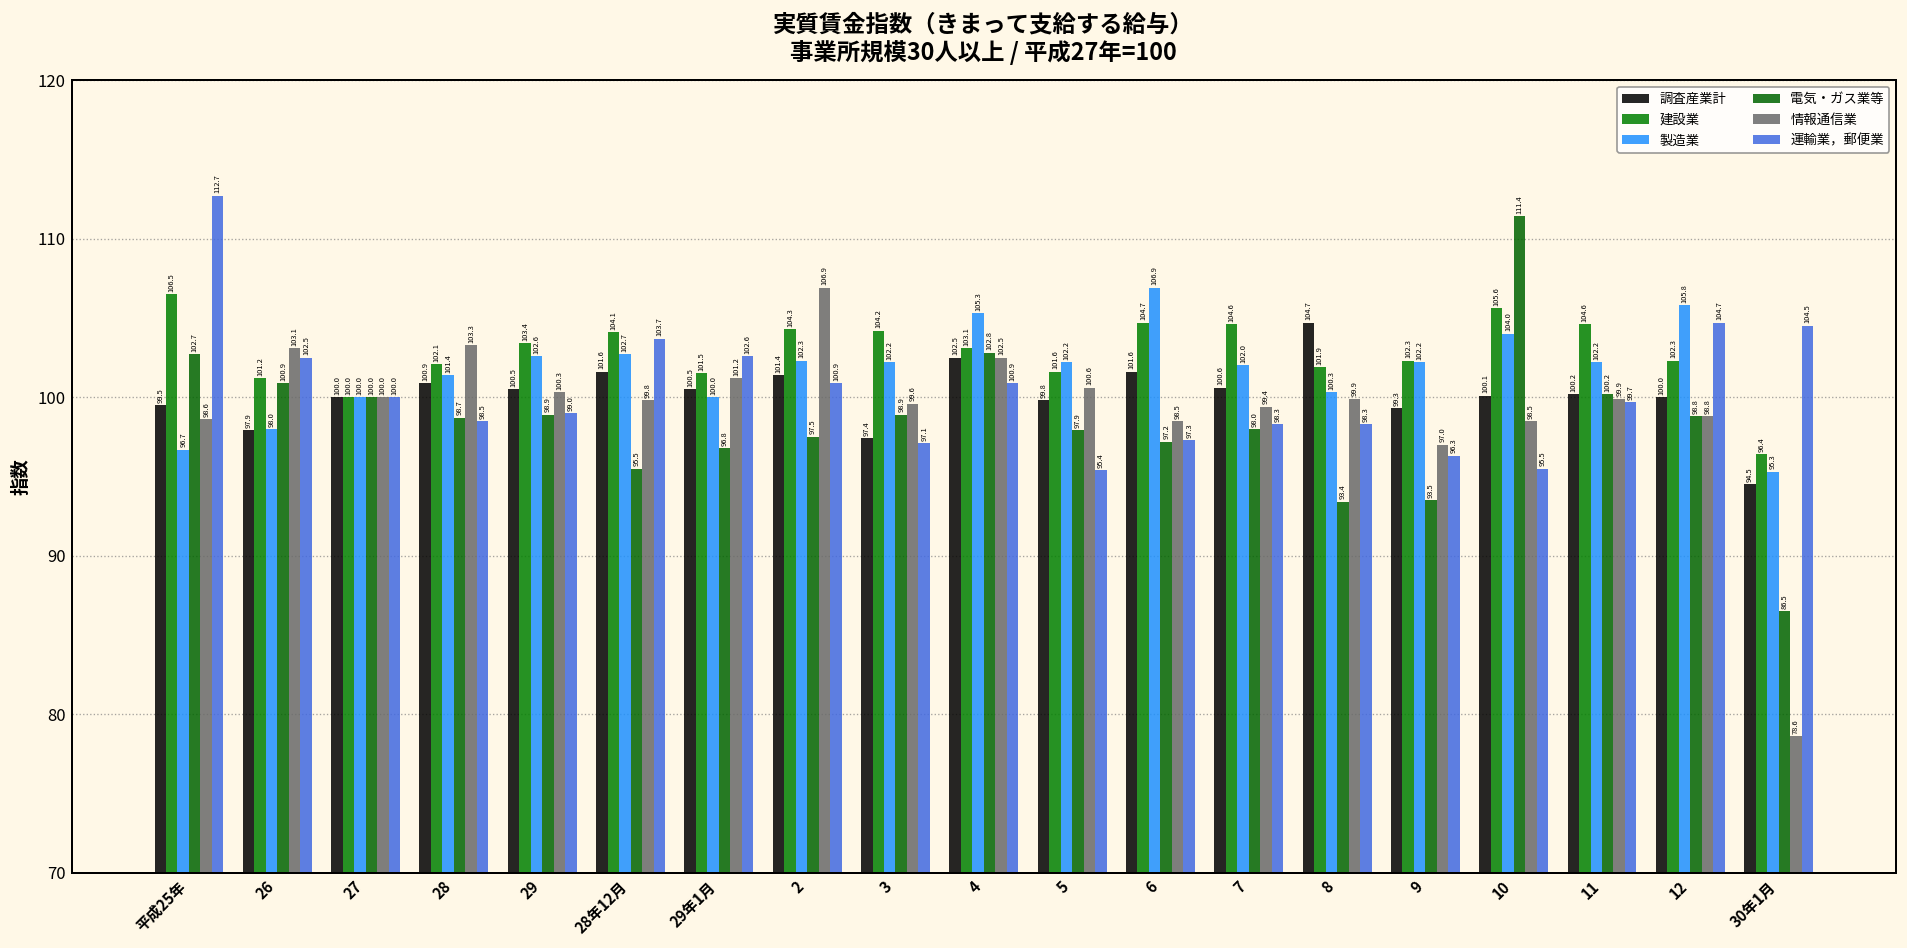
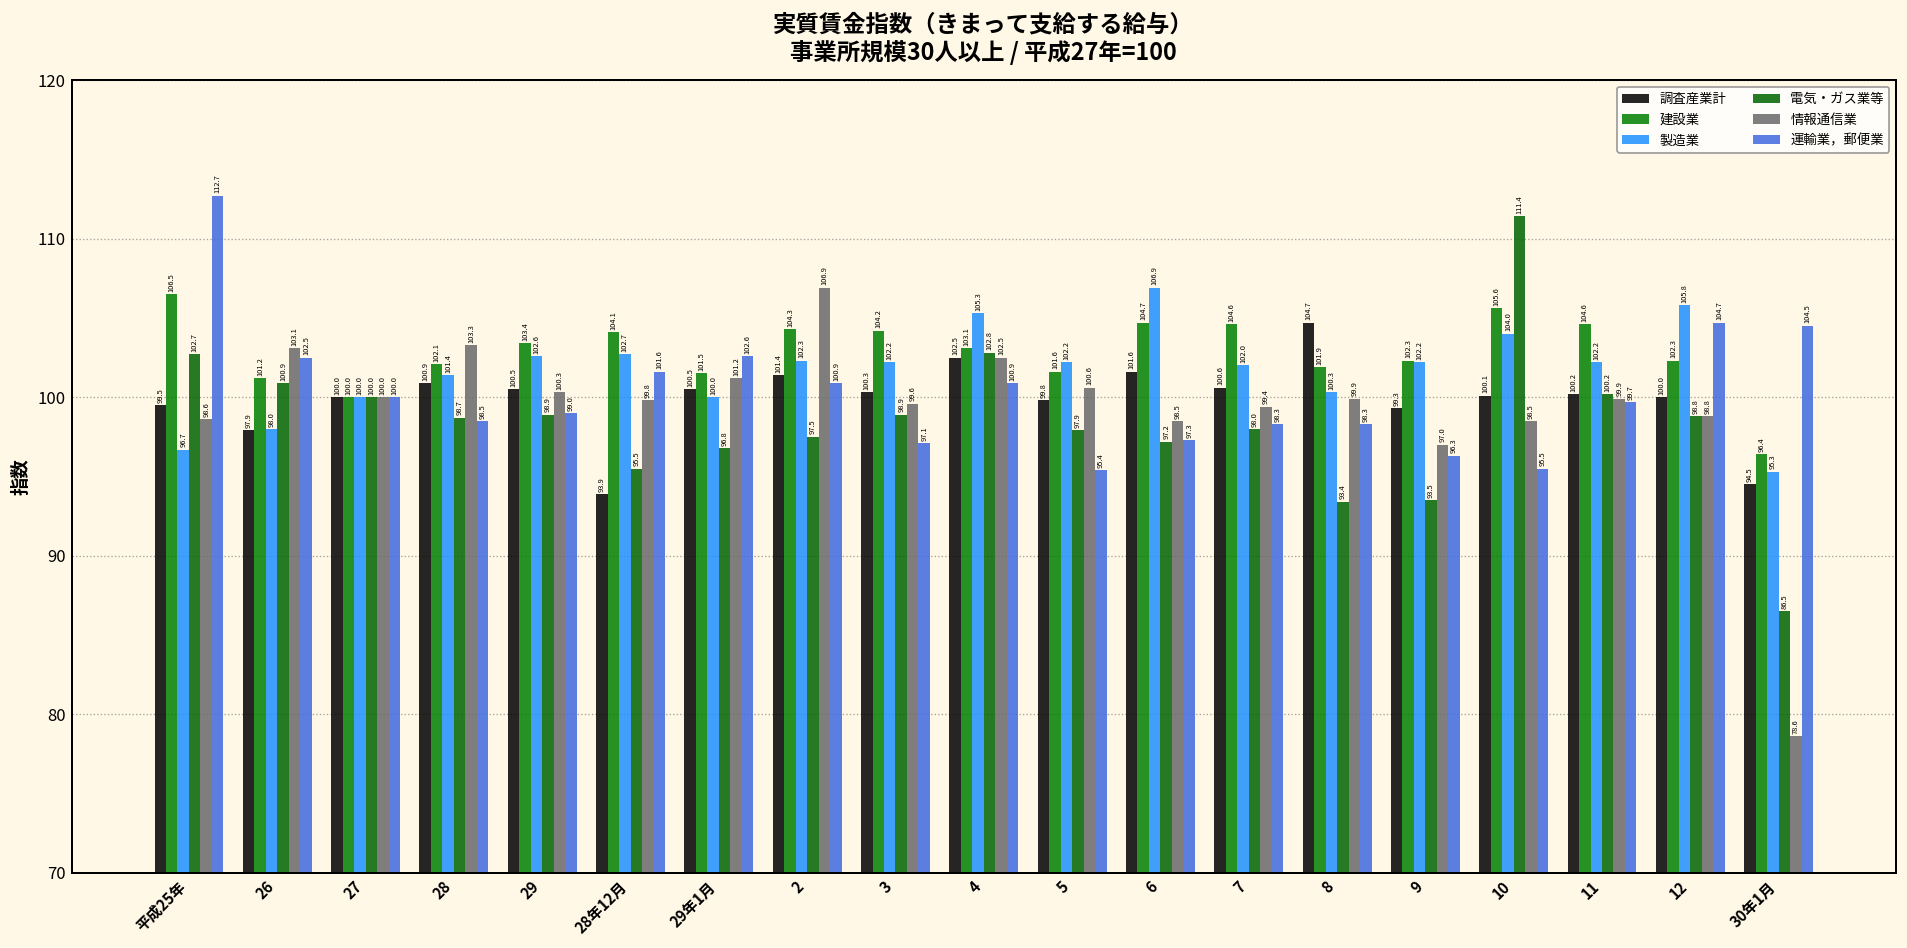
調査産業計, 28年12月: 101.6 -> 93.9
運輸業，郵便業, 28年12月: 103.7 -> 101.6
調査産業計, 3: 97.4 -> 100.3
